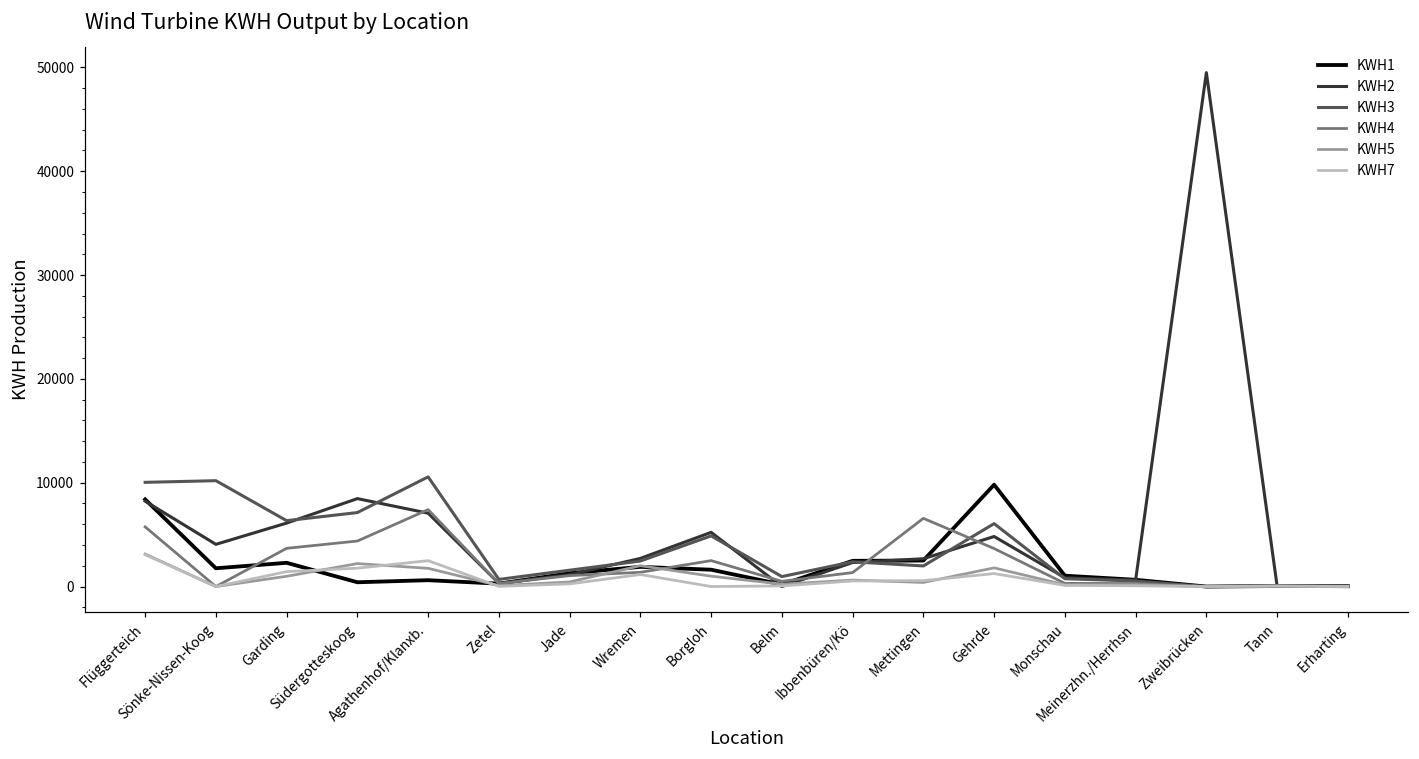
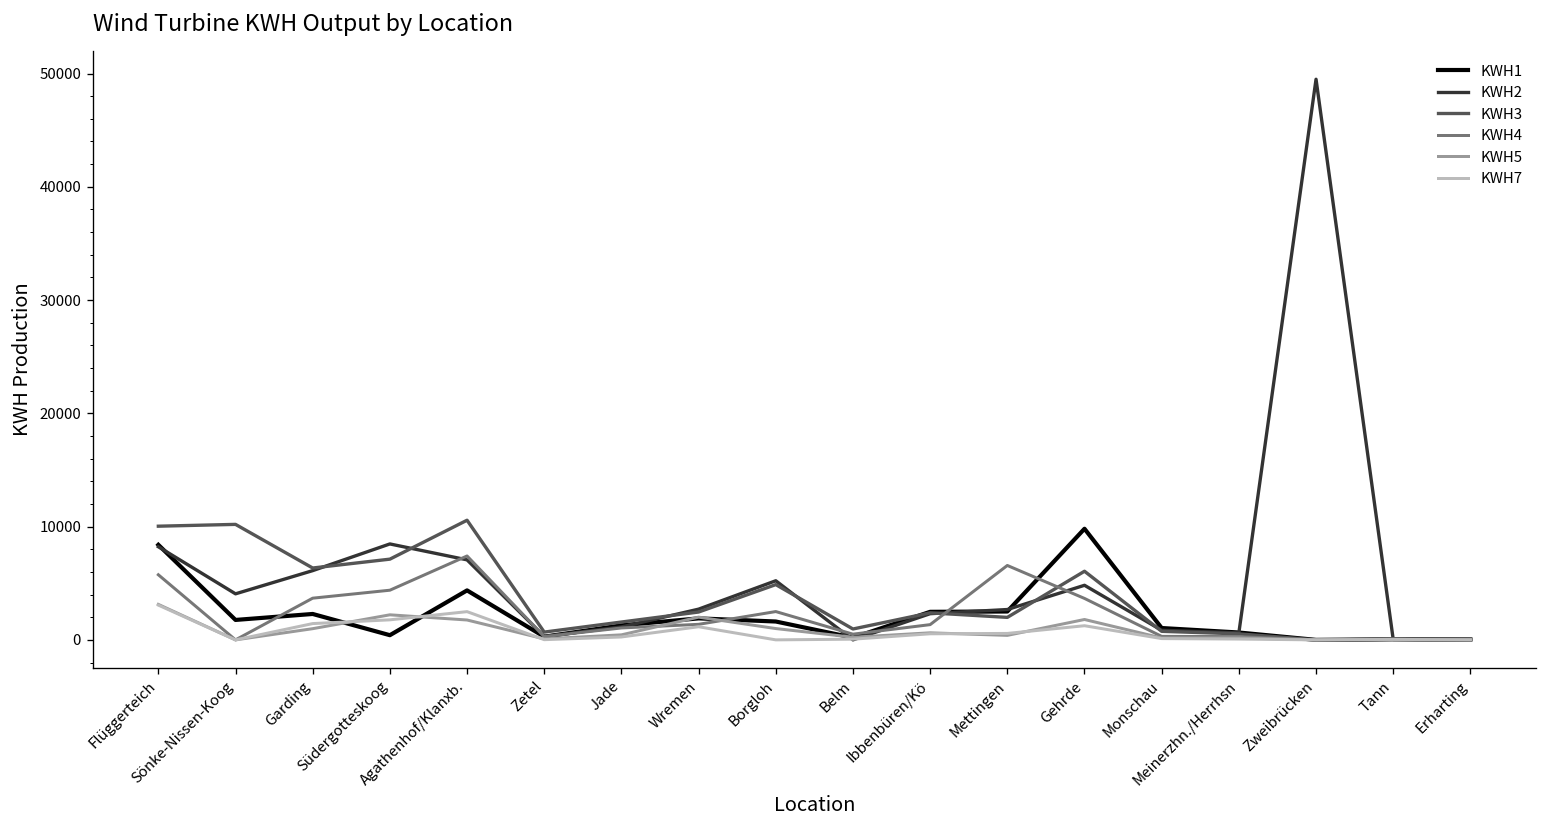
KWH1, Agathenhof/Klanxb.: 1000 -> 4000
